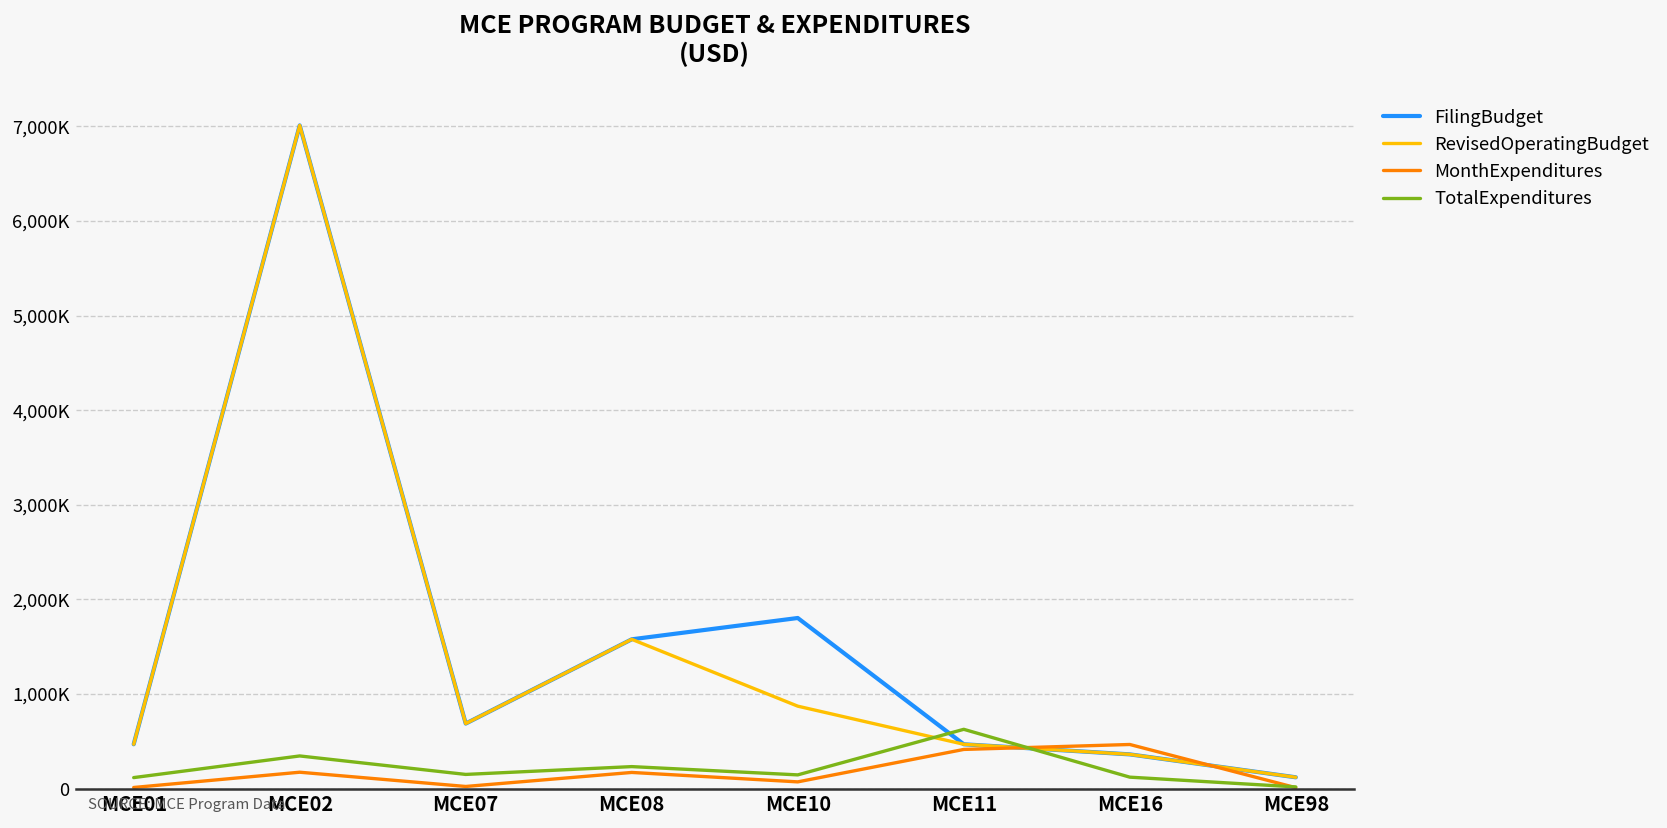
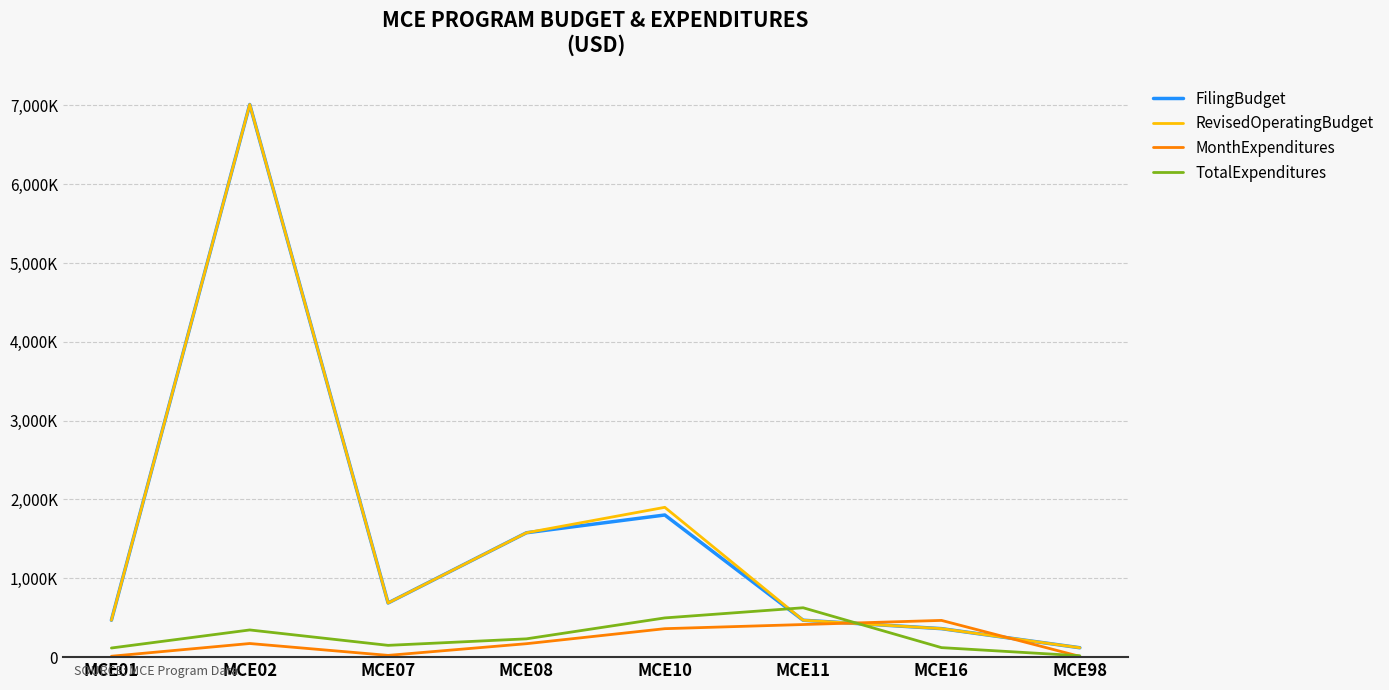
RevisedOperatingBudget, MCE10: 900,000 -> 1,900,000
MonthExpenditures, MCE10: 100,000 -> 400,000
TotalExpenditures, MCE10: 100,000 -> 500,000
